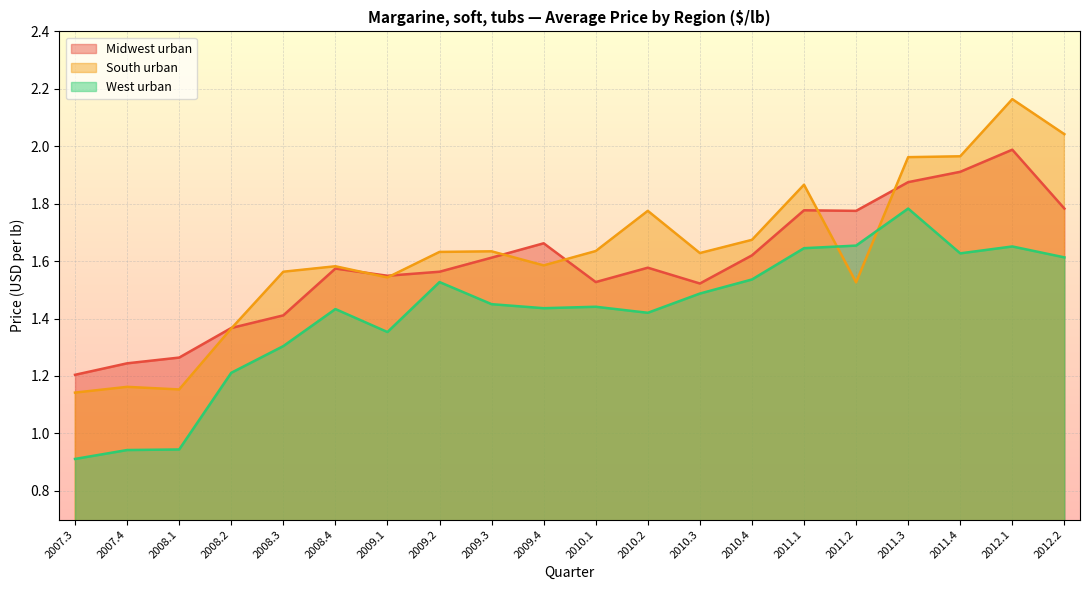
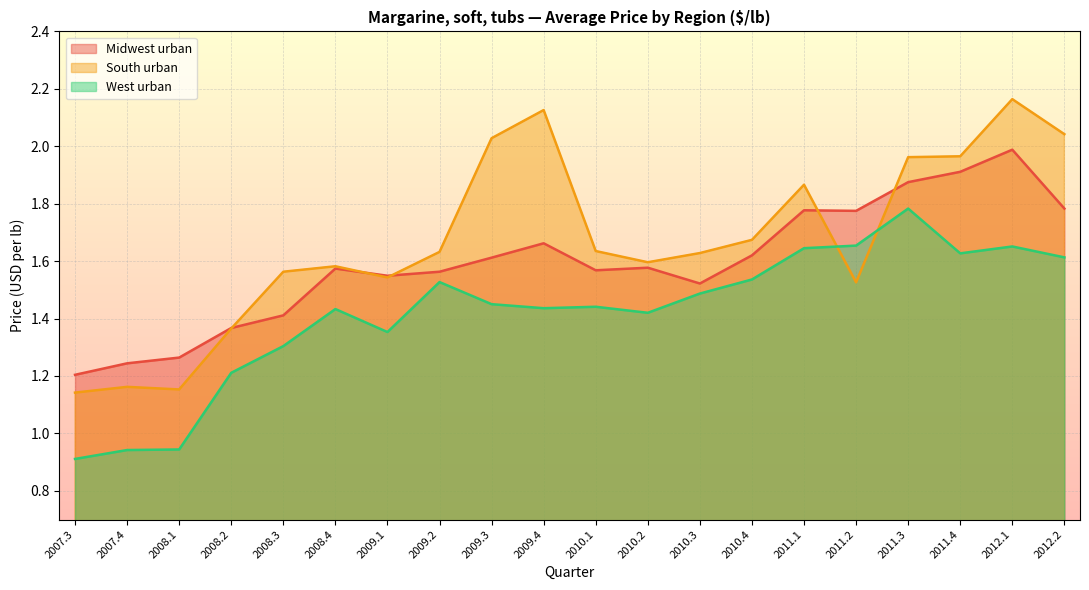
South urban, 2009.3: 1.63 -> 2.03
South urban, 2009.4: 1.59 -> 2.13
Midwest urban, 2010.1: 1.53 -> 1.57
South urban, 2010.2: 1.78 -> 1.60
